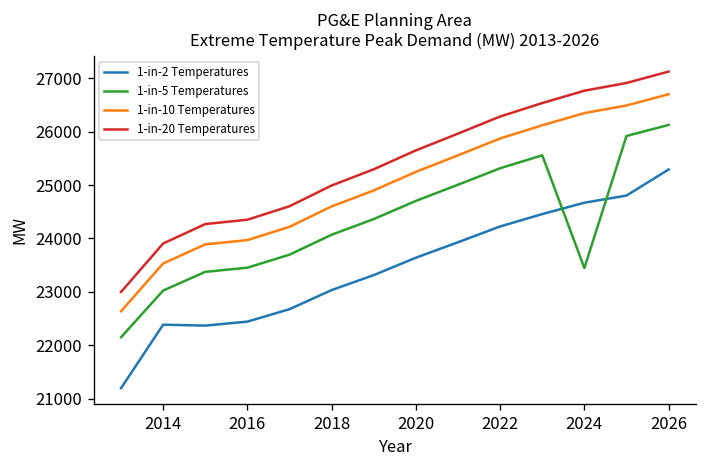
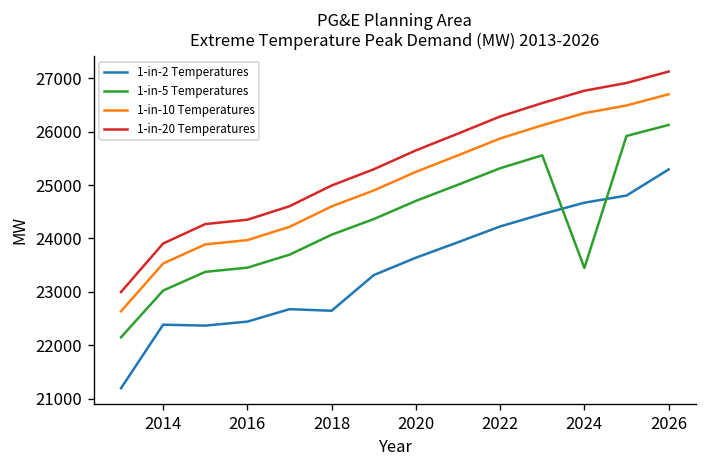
1-in-2 Temperatures, 2018: 23000 -> 22600
